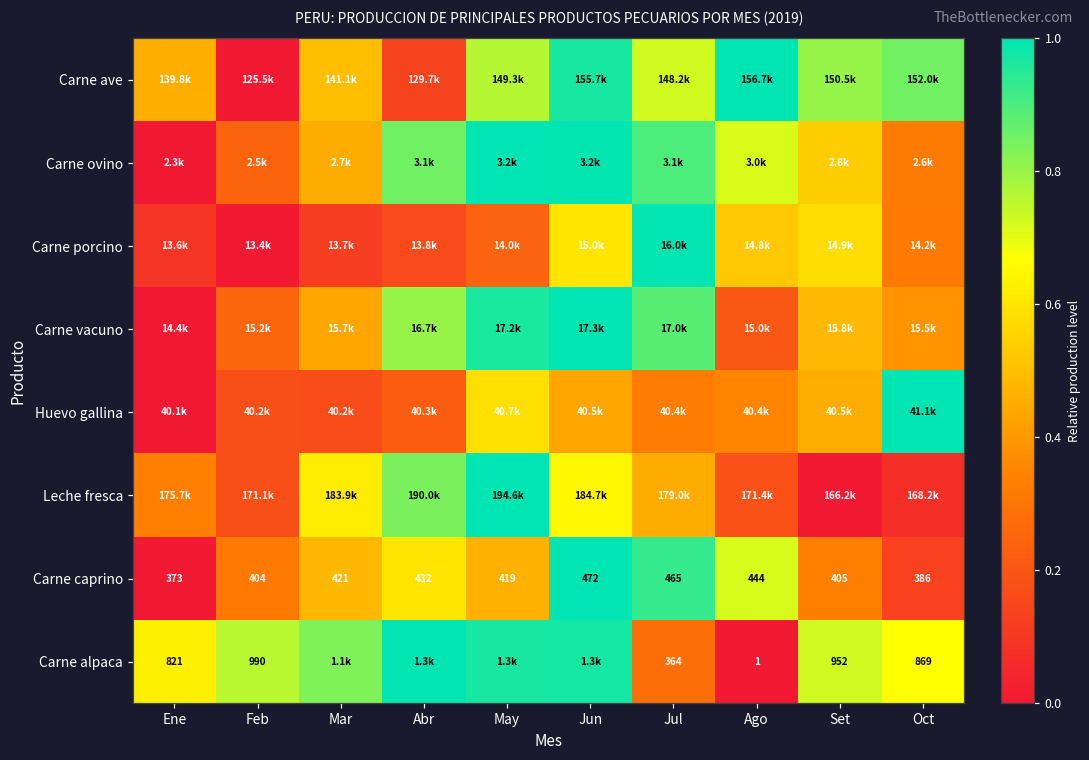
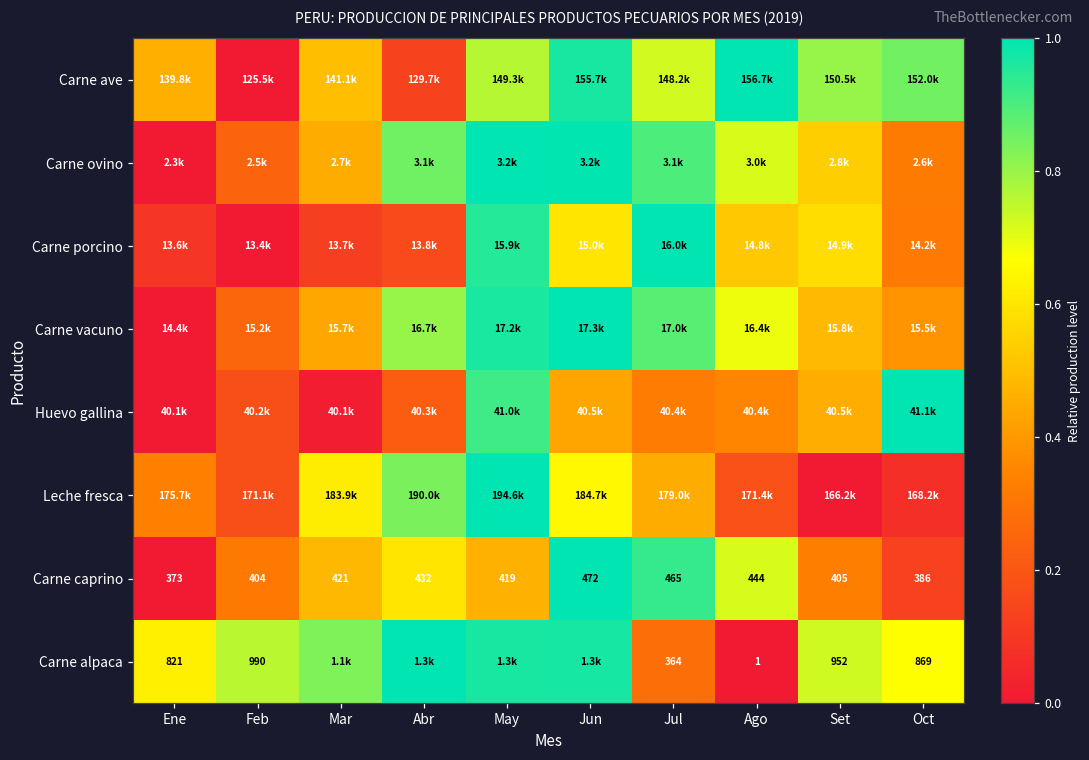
Carne porcino, May: 14.0k -> 15.9k
Carne vacuno, Ago: 15.0k -> 16.4k
Huevo gallina, Mar: 40.2k -> 40.1k
Huevo gallina, May: 40.7k -> 41.0k
